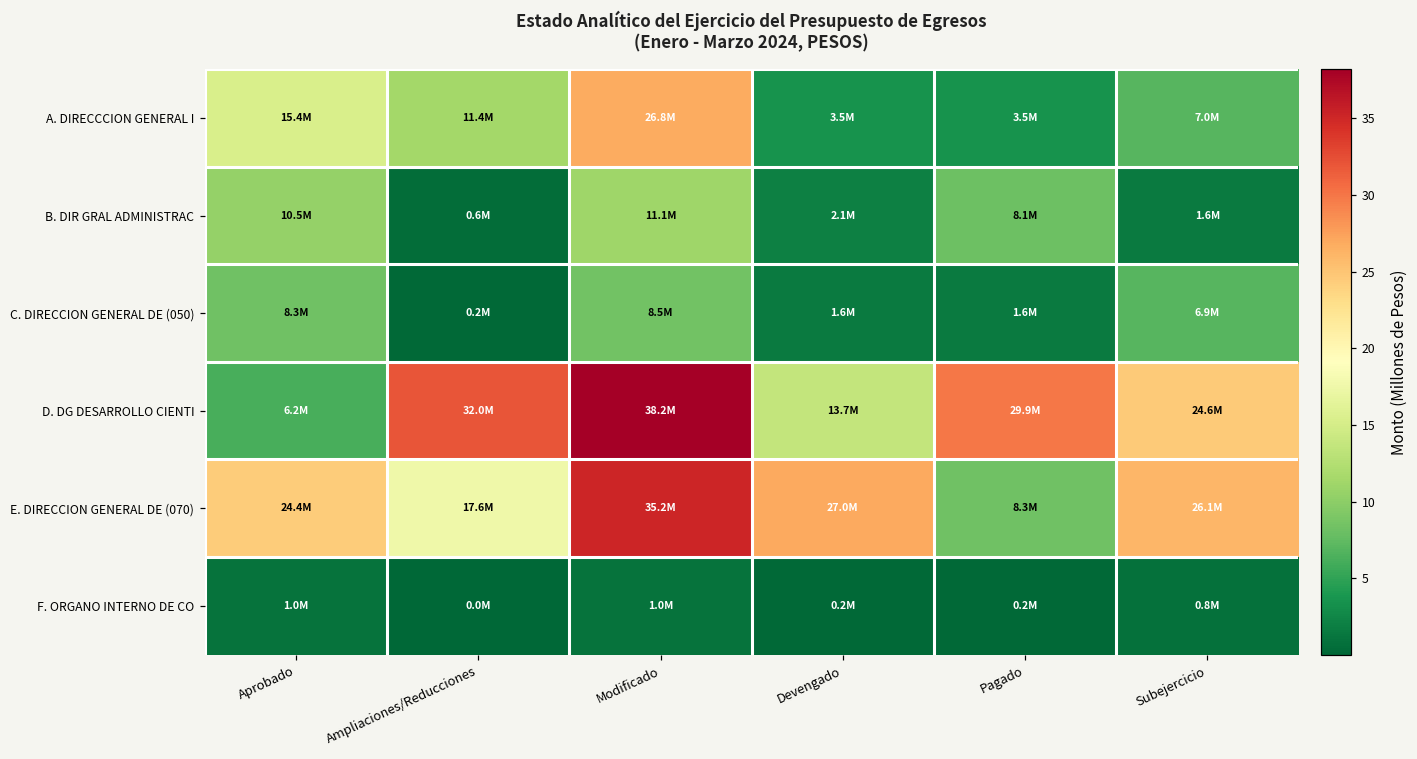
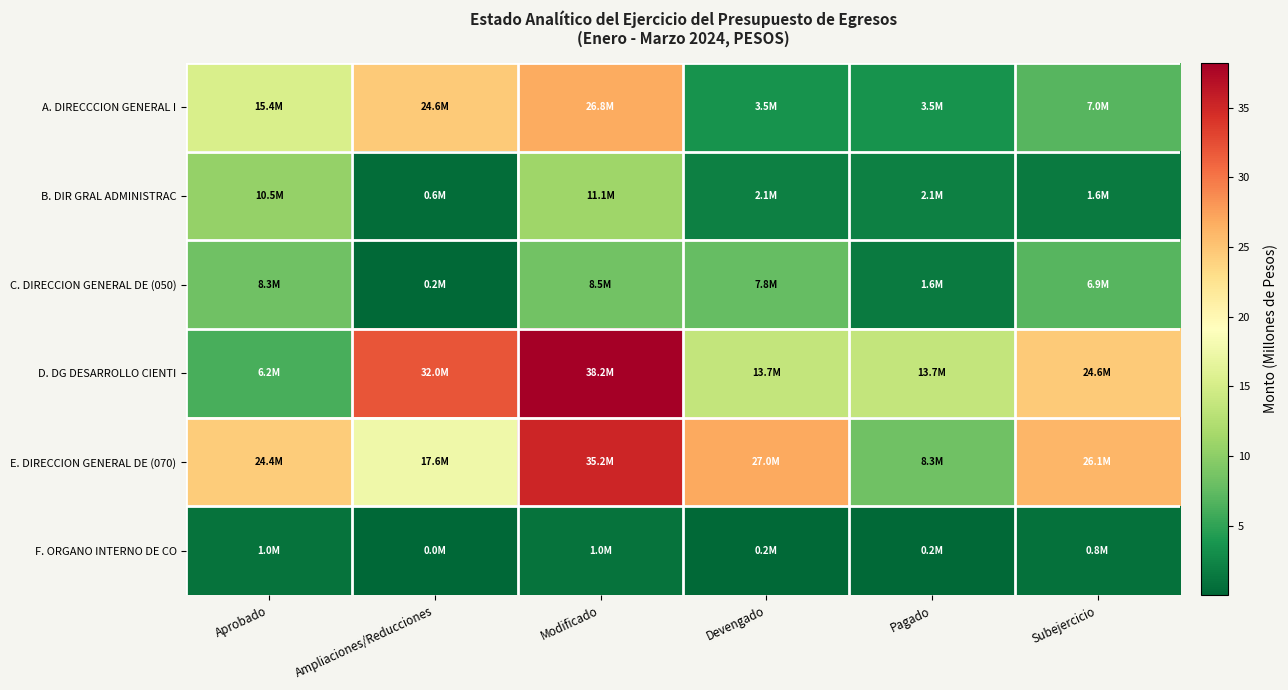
A. DIRECCCION GENERAL I, Ampliaciones/Reducciones: 11.4M -> 24.6M
B. DIR GRAL ADMINISTRAC, Pagado: 8.1M -> 2.1M
C. DIRECCION GENERAL DE (050), Devengado: 1.6M -> 7.8M
D. DG DESARROLLO CIENTI, Pagado: 29.9M -> 13.7M
